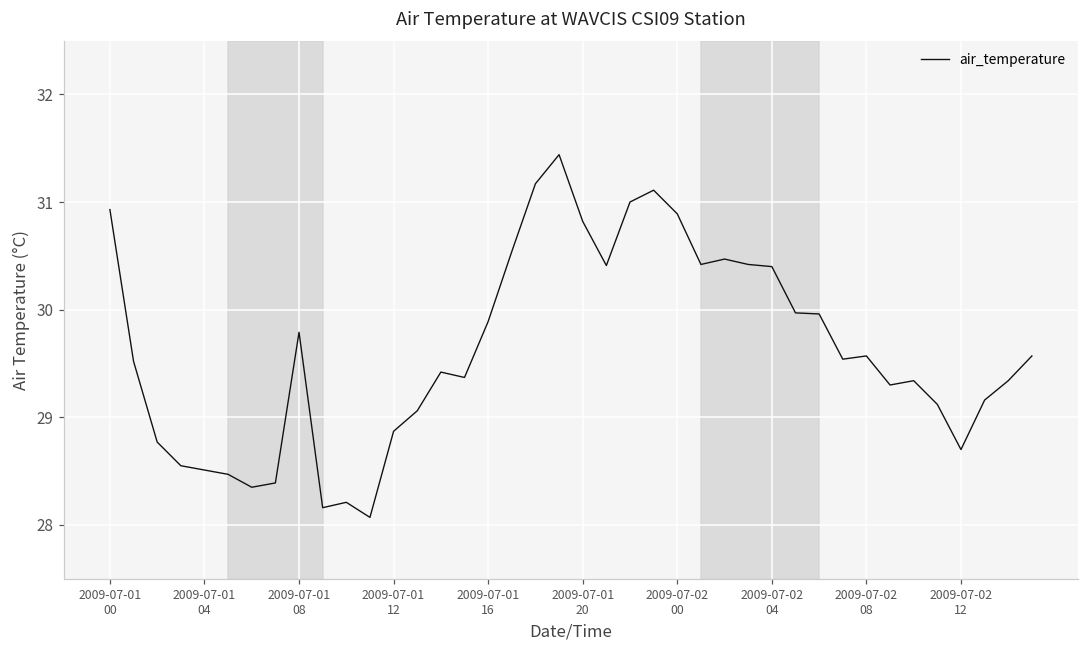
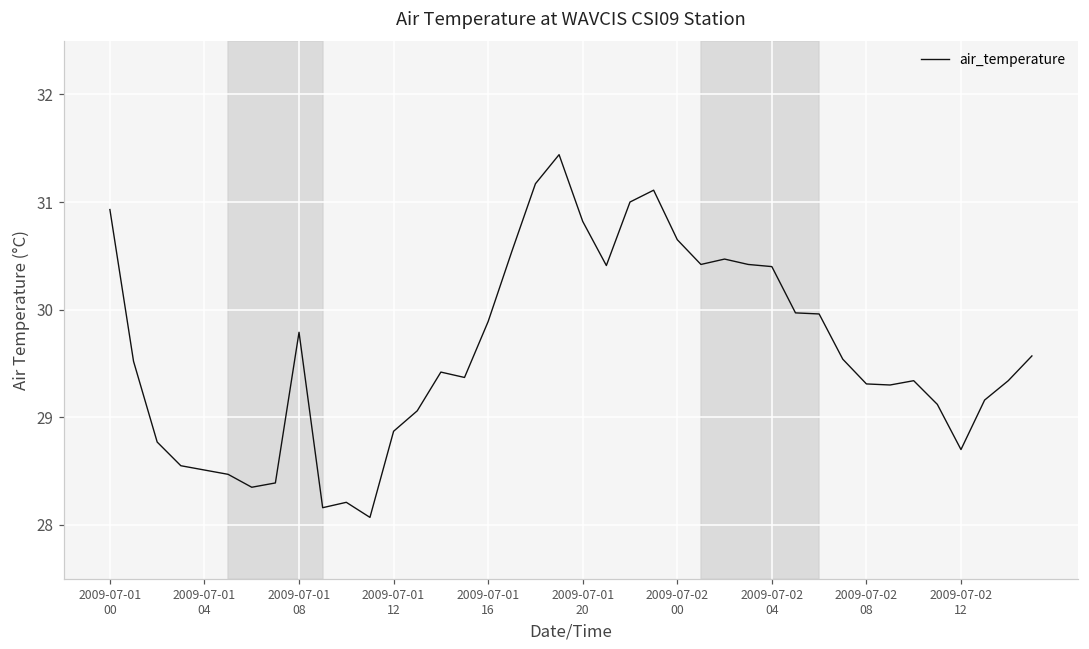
2009-07-02 00: 30.9 -> 30.7
2009-07-02 08: 29.6 -> 29.3
